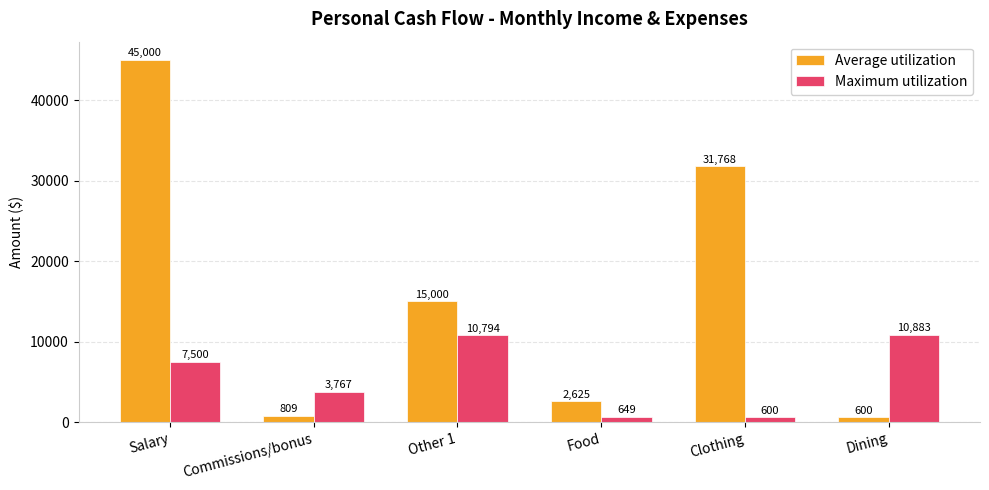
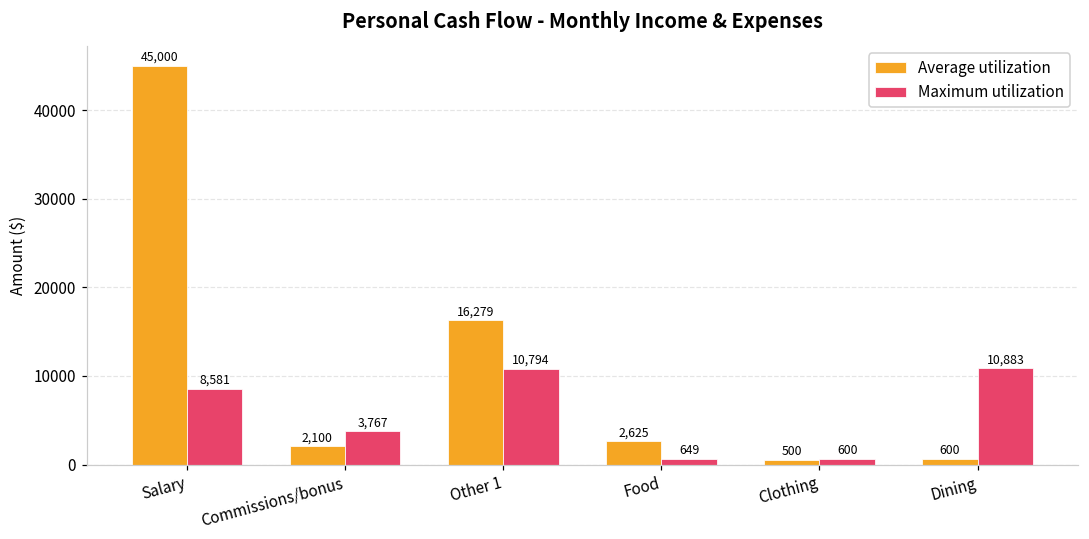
Maximum utilization, Salary: 7,500 -> 8,581
Average utilization, Commissions/bonus: 809 -> 2,100
Average utilization, Other 1: 15,000 -> 16,279
Average utilization, Clothing: 31,768 -> 500
